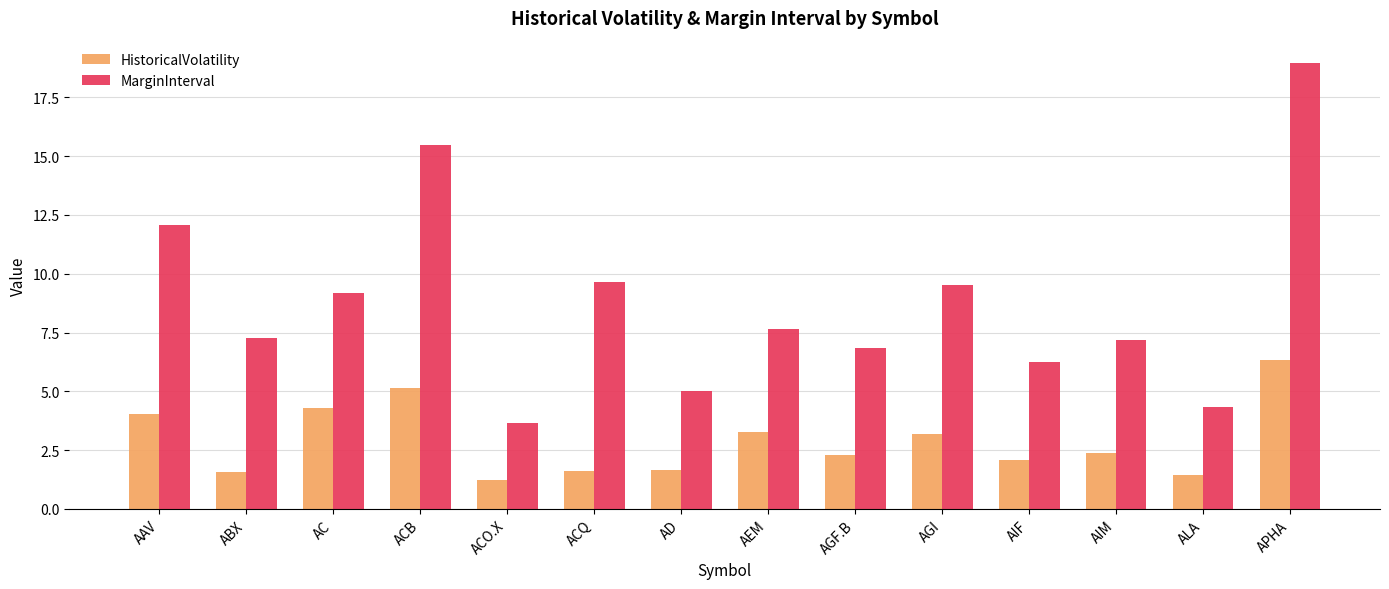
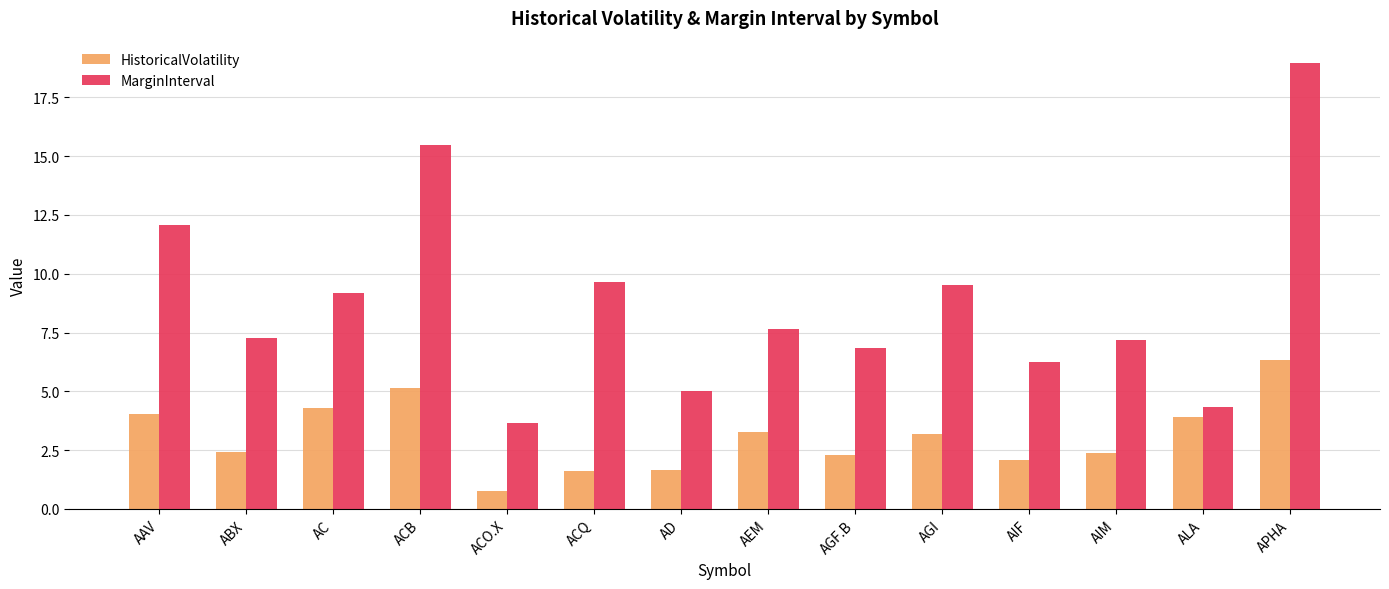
HistoricalVolatility, ABX: 1.6 -> 2.4
HistoricalVolatility, ACO.X: 1.2 -> 0.8
HistoricalVolatility, ALA: 1.4 -> 3.9
